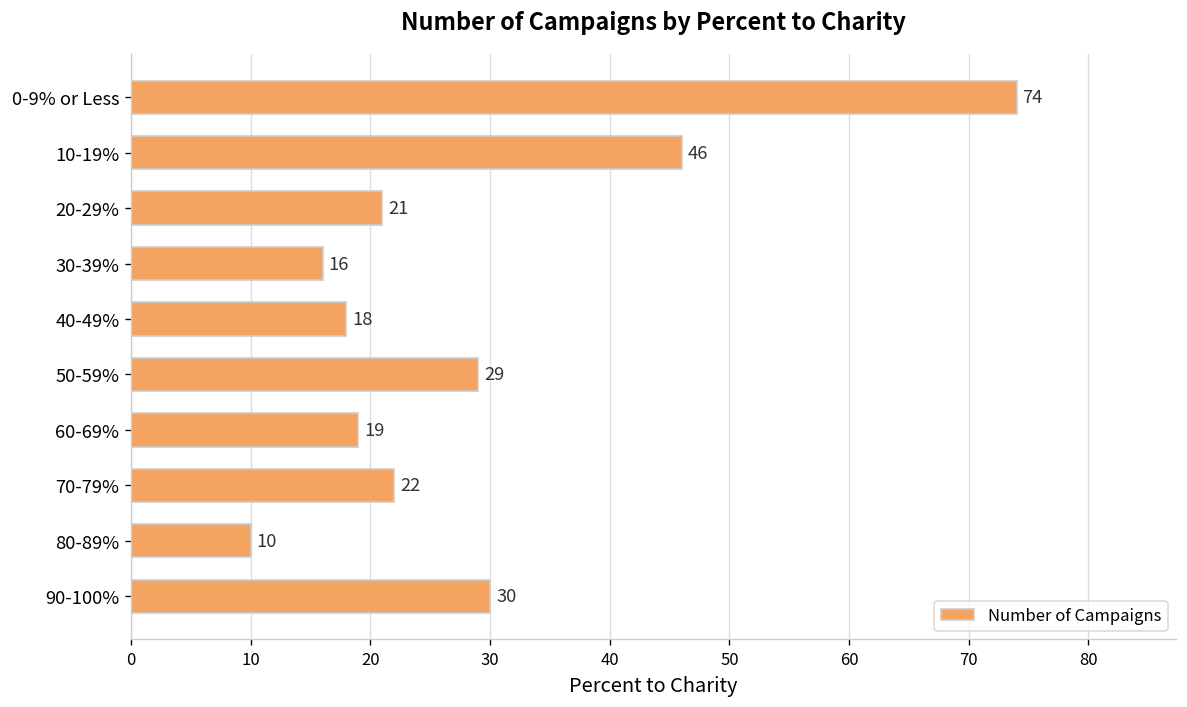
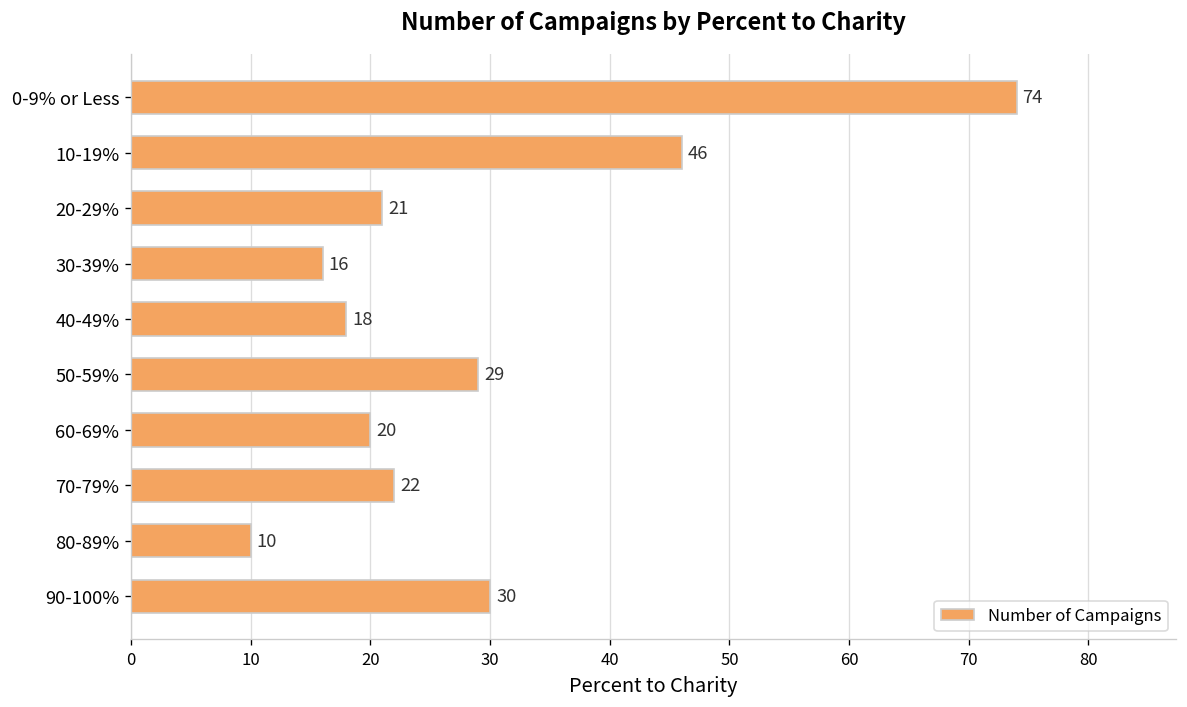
60-69%: 19 -> 20
